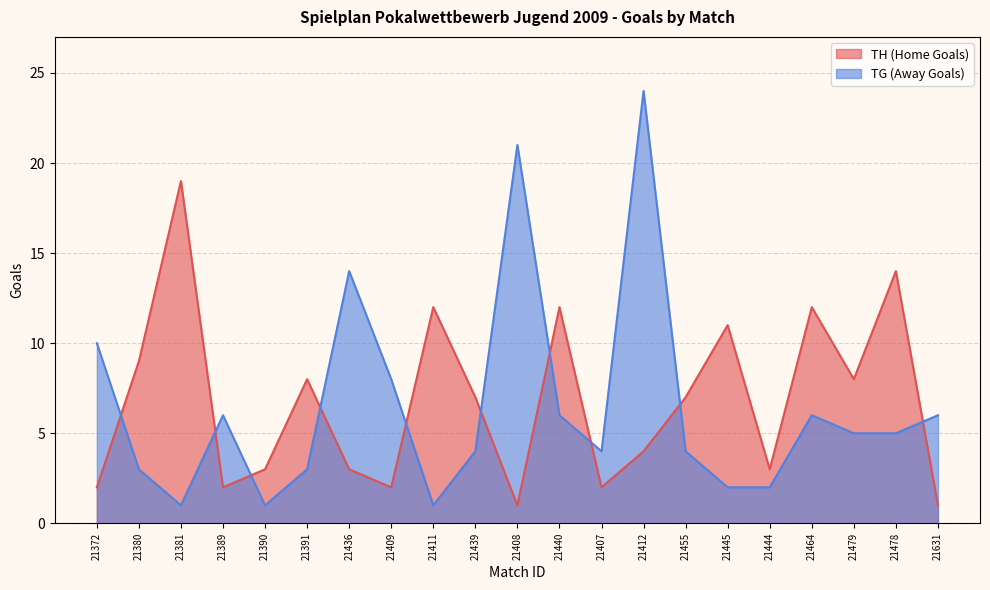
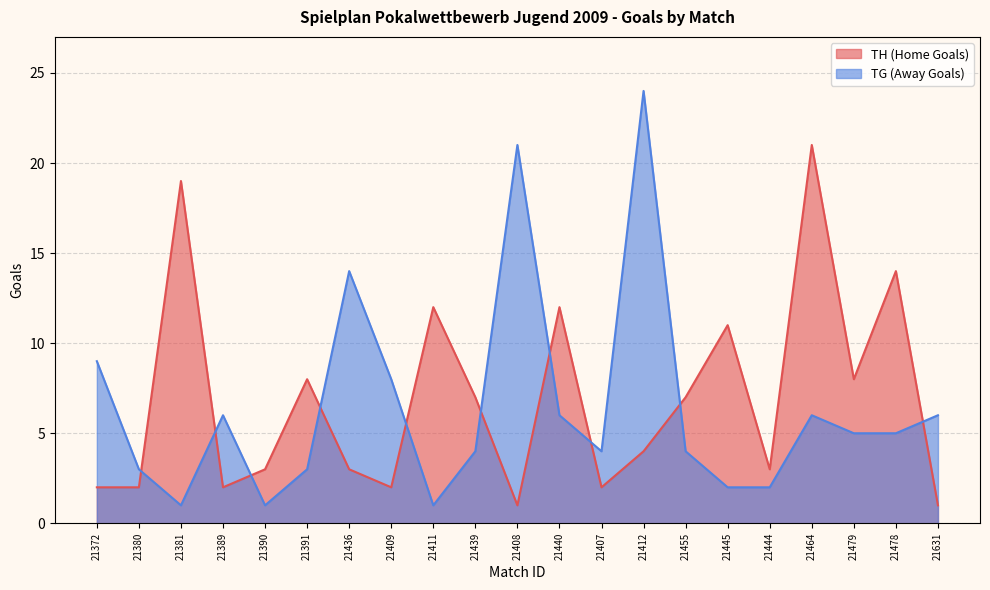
TG (Away Goals), 21372: 10 -> 9
TH (Home Goals), 21380: 9 -> 2
TH (Home Goals), 21464: 12 -> 21
